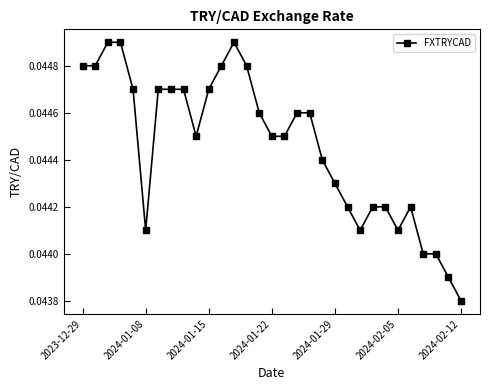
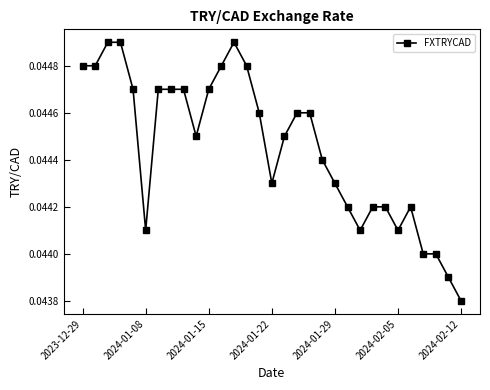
2024-01-22: 0.0445 -> 0.0443
